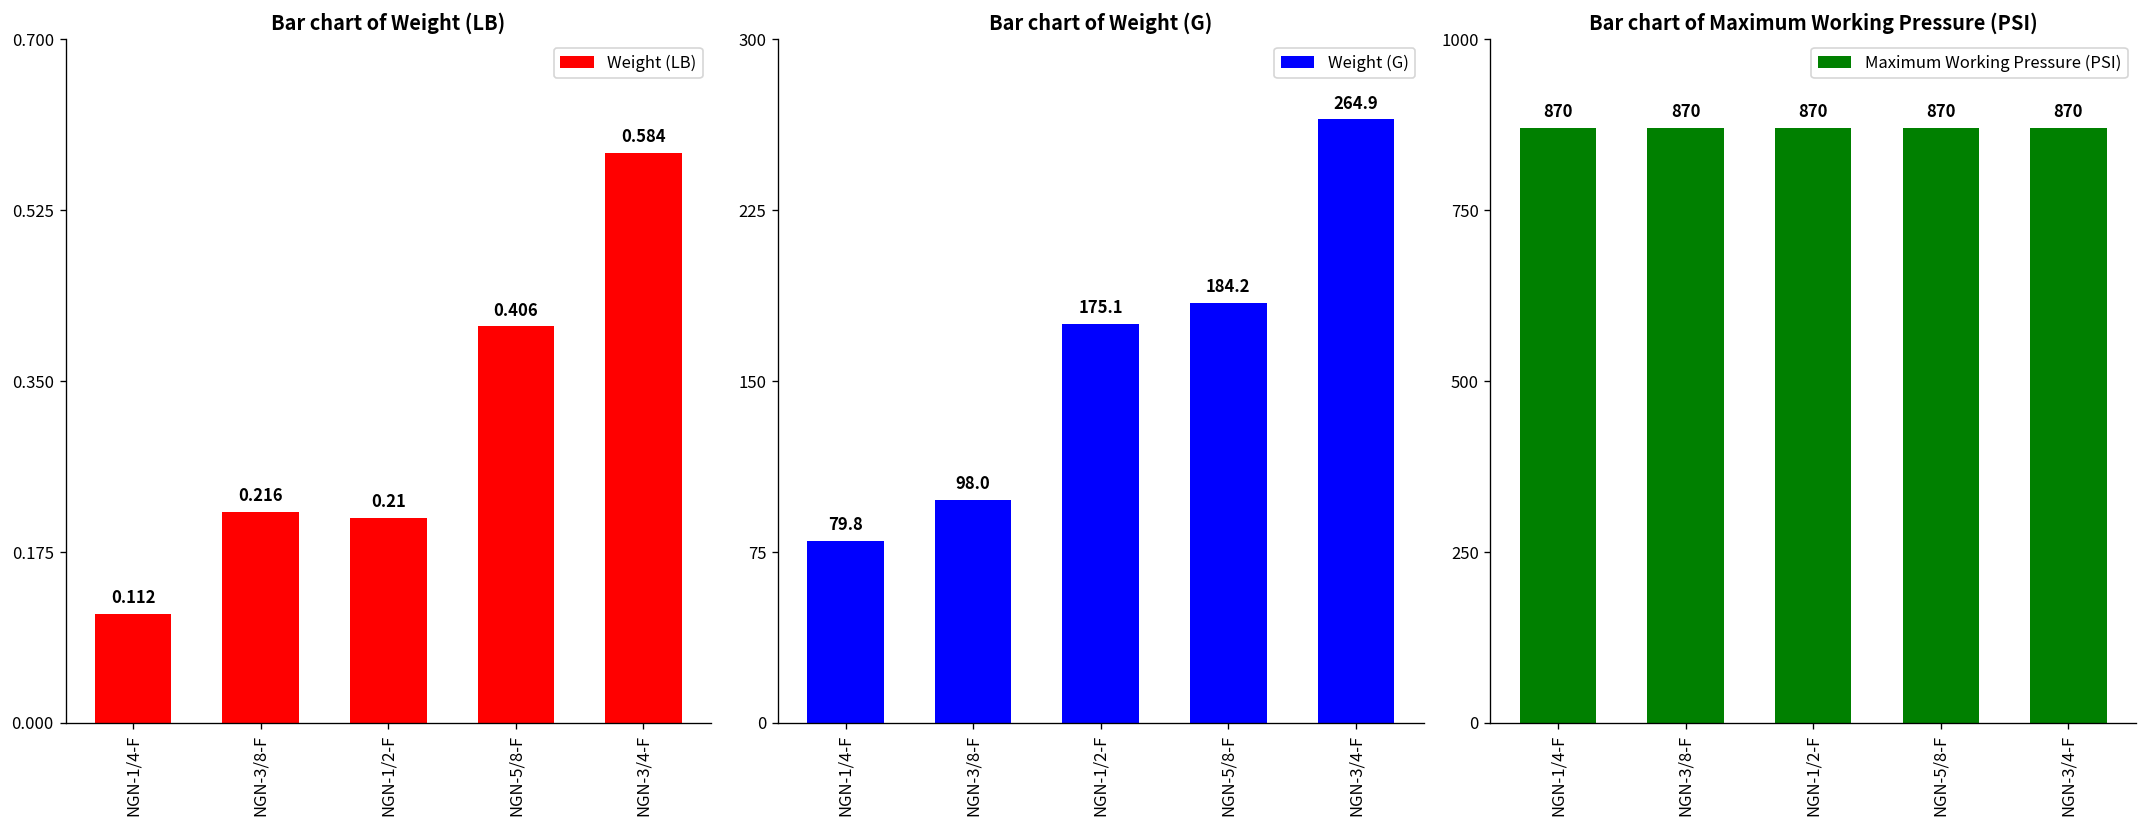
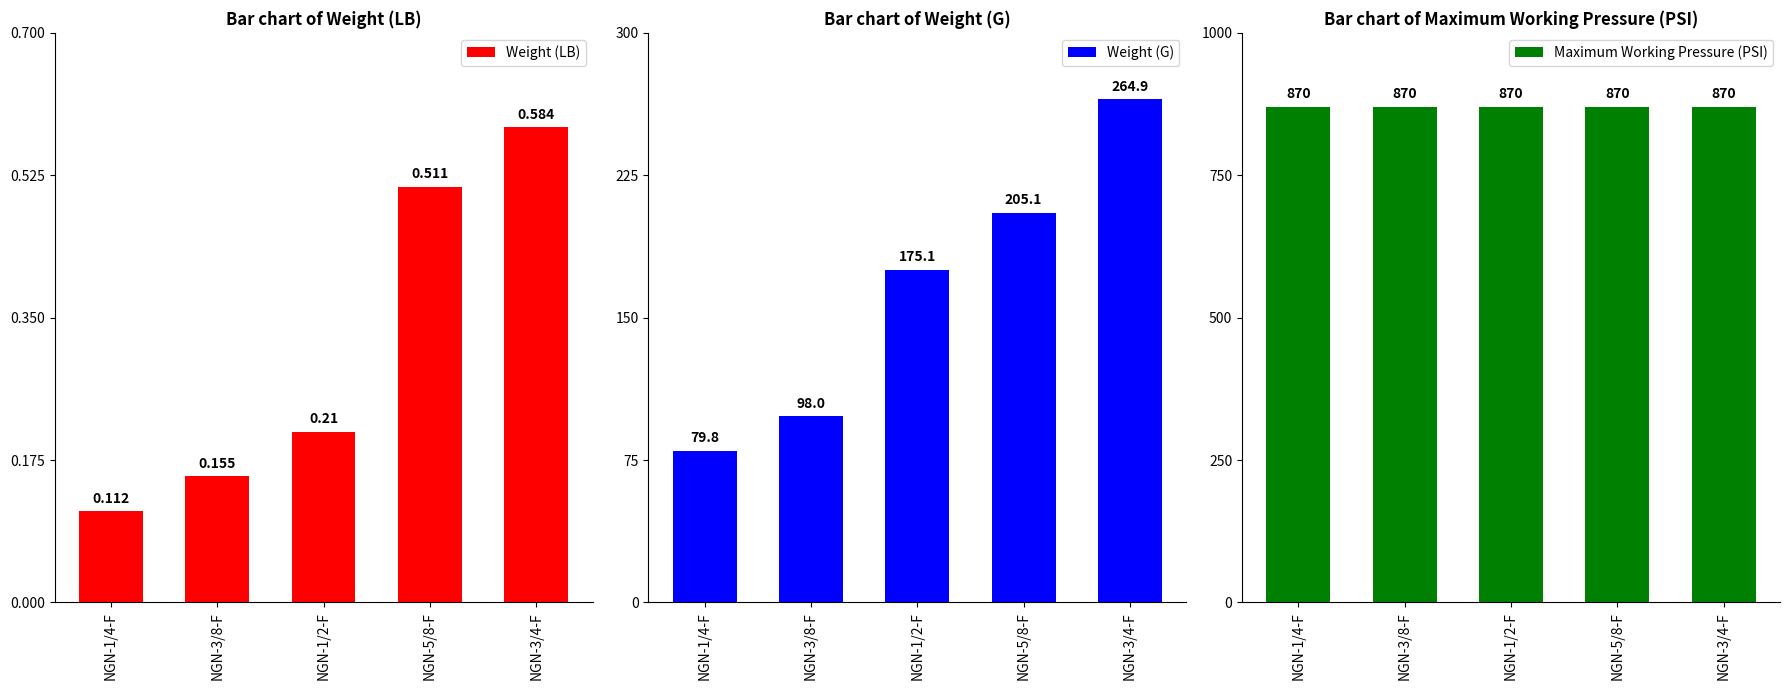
Bar chart of Weight (LB), NGN-3/8-F: 0.216 -> 0.155
Bar chart of Weight (LB), NGN-5/8-F: 0.406 -> 0.511
Bar chart of Weight (G), NGN-5/8-F: 184.2 -> 205.1
